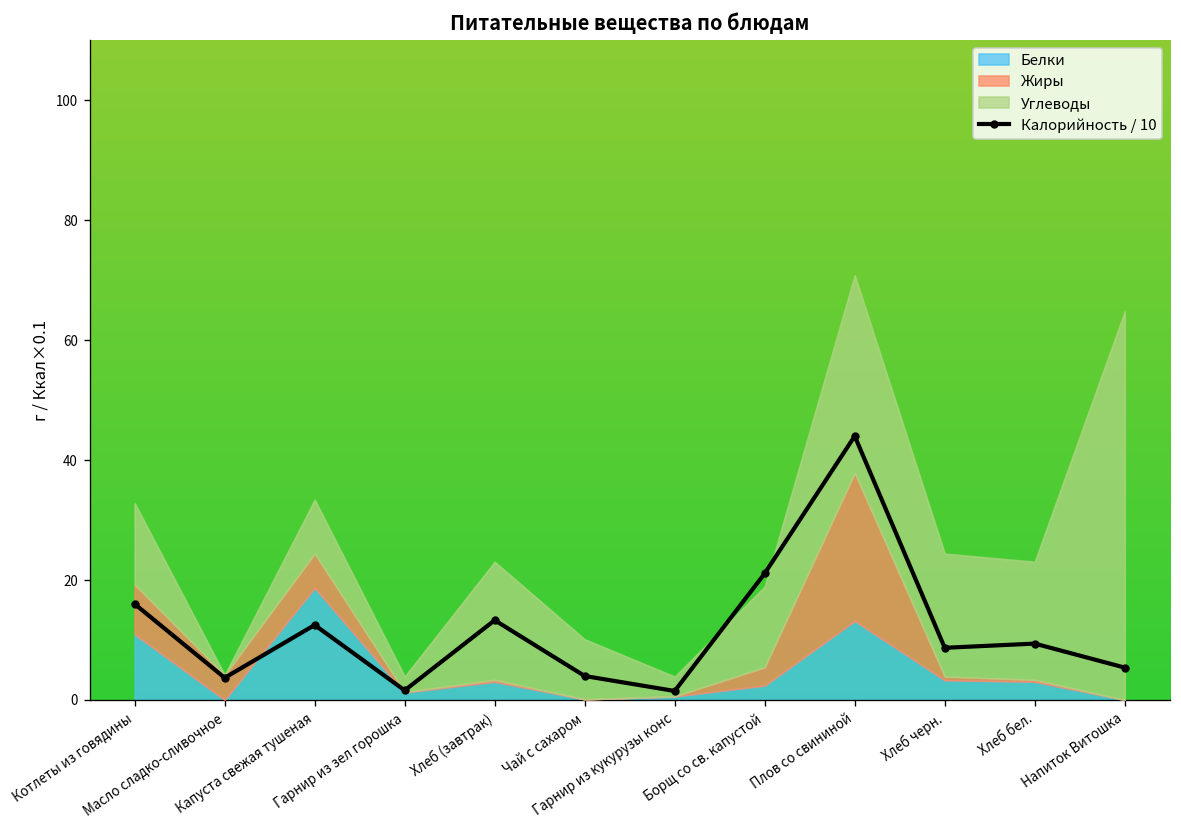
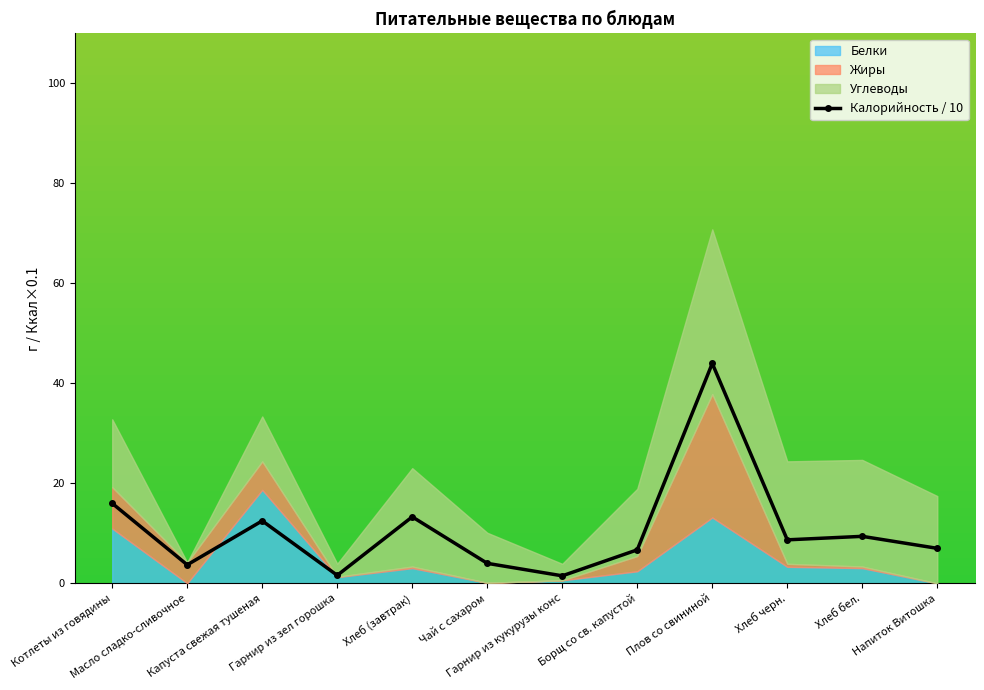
Калорийность / 10, Борщ со св. капустой: 21 -> 7
Углеводы, Хлеб бел.: 20 -> 21
Калорийность / 10, Напиток Витошка: 5 -> 7
Углеводы, Напиток Витошка: 65 -> 17
